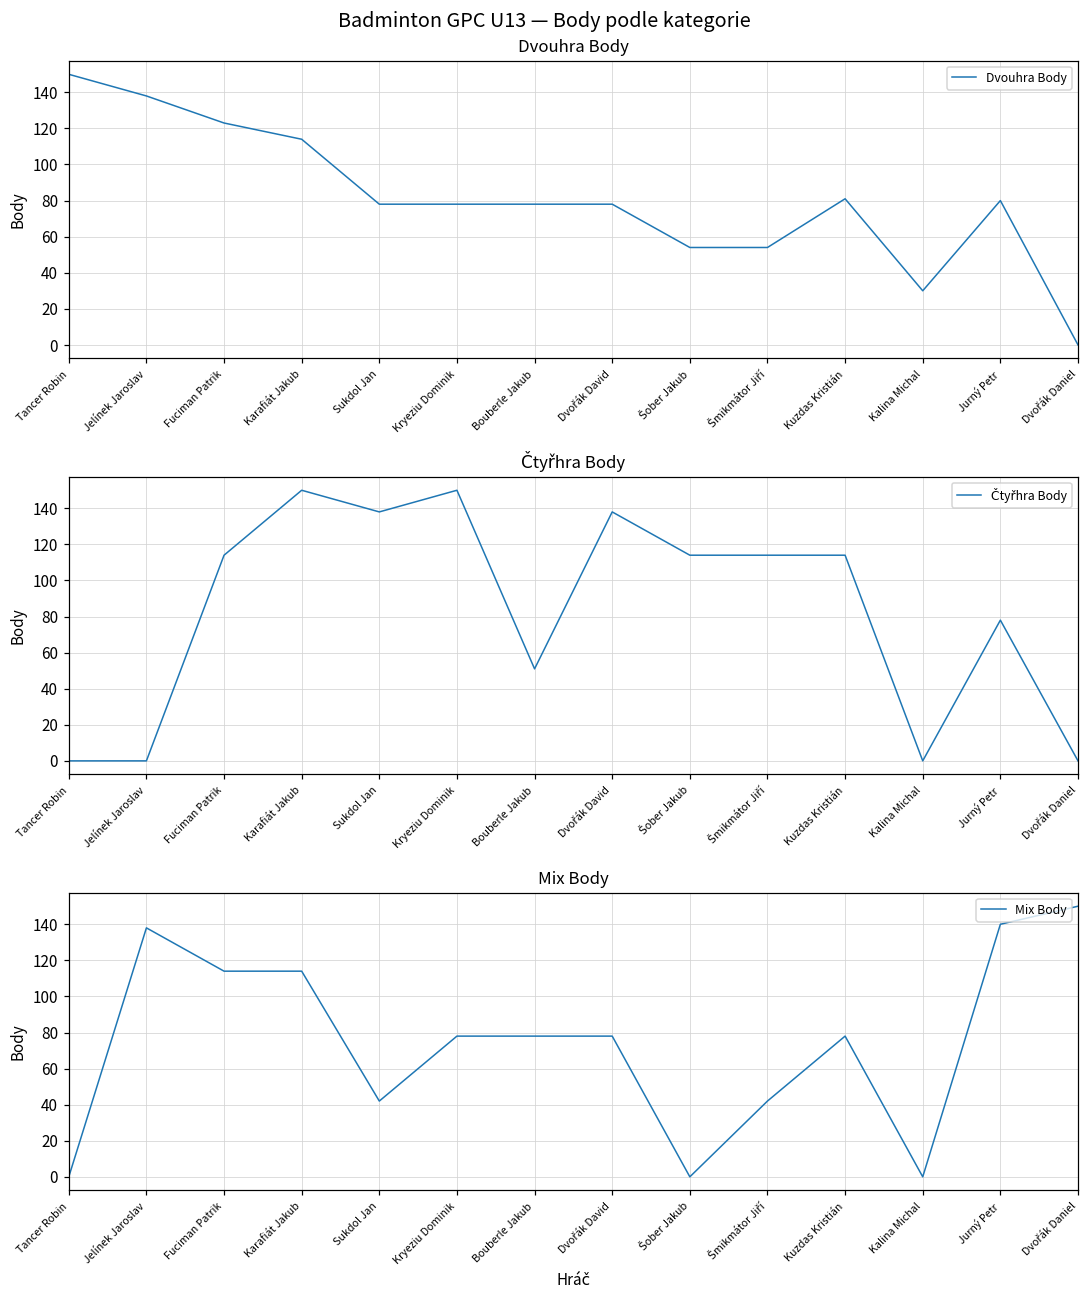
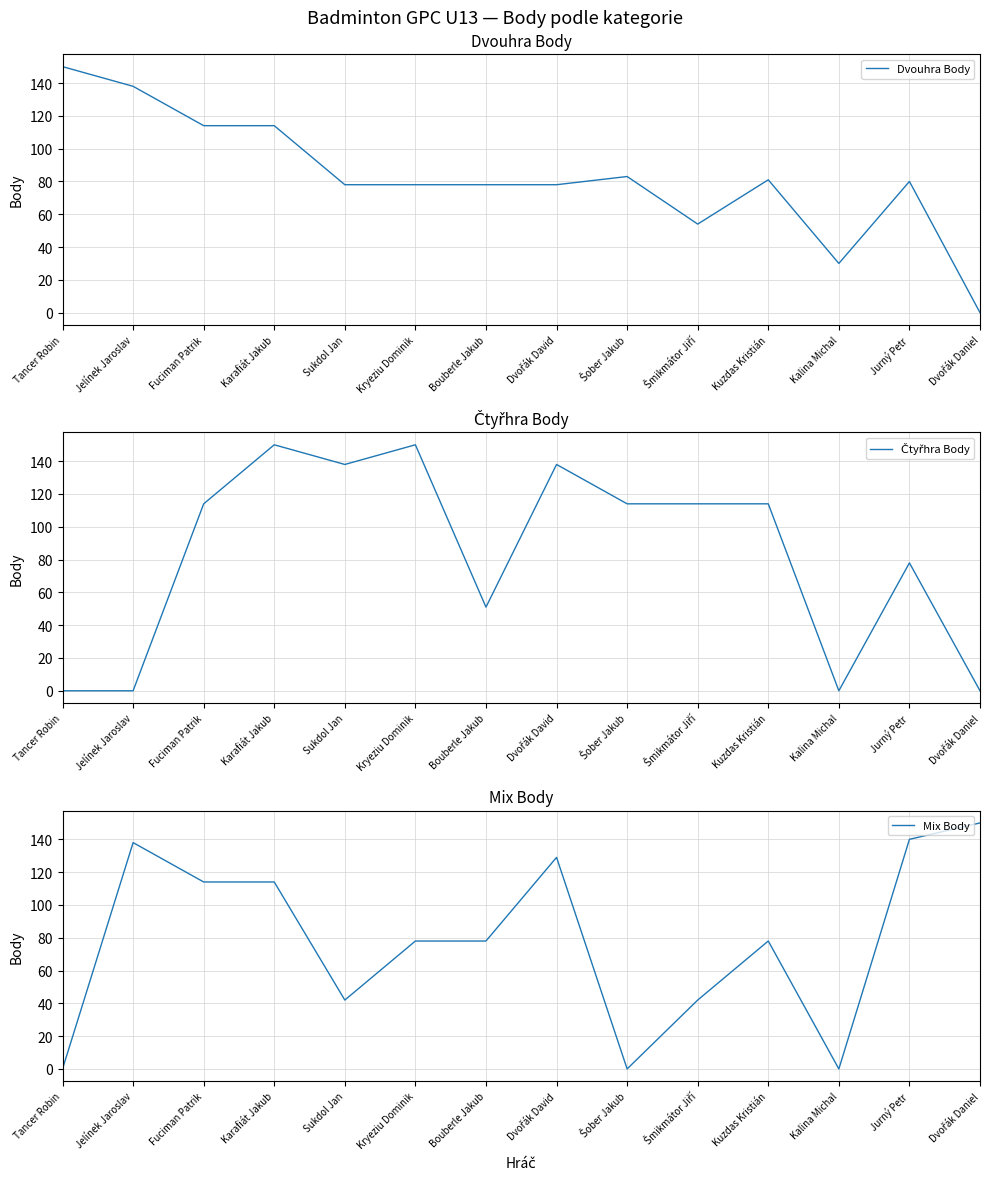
Dvouhra Body, Fuciman Patrik: 123 -> 114
Dvouhra Body, Šober Jakub: 54 -> 83
Mix Body, Dvořák David: 78 -> 129
